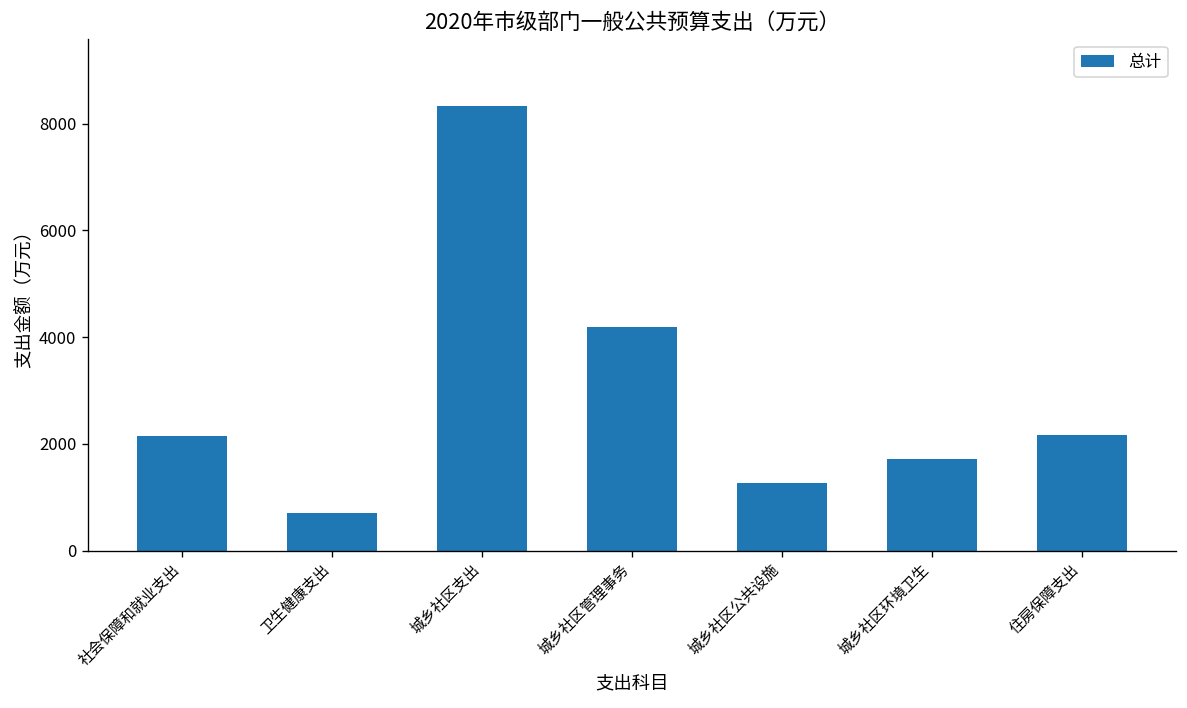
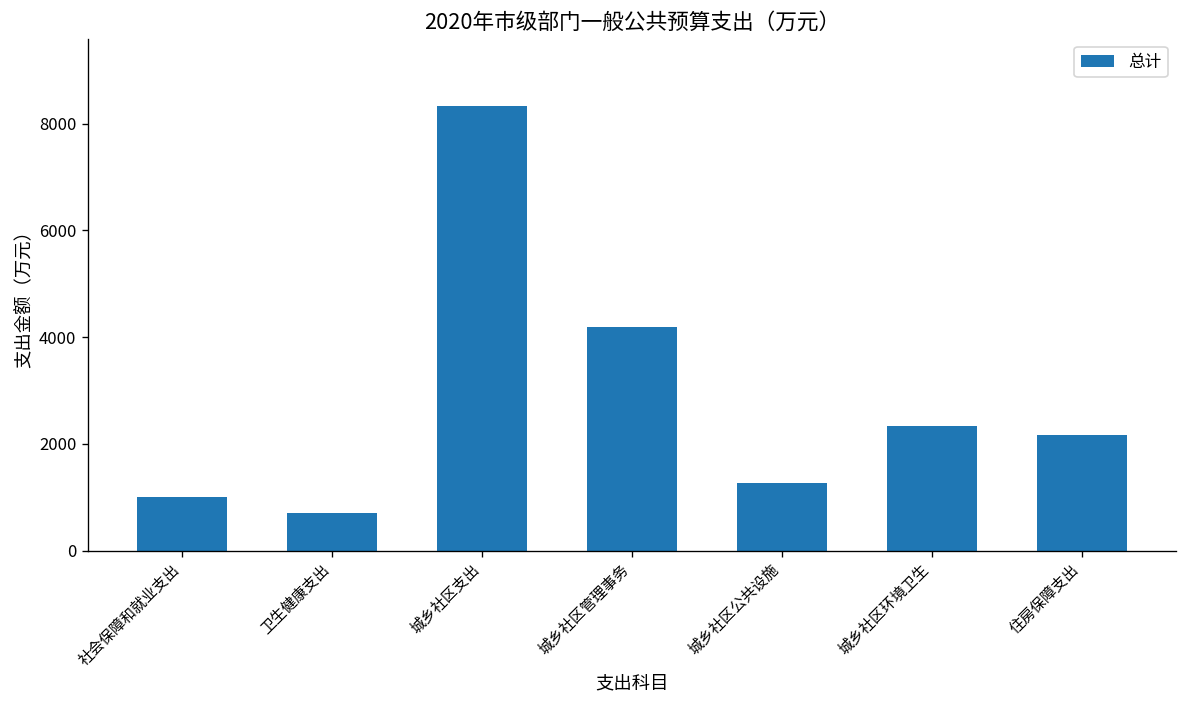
社会保障和就业支出: 2200 -> 1000
城乡社区环境卫生: 1700 -> 2300
